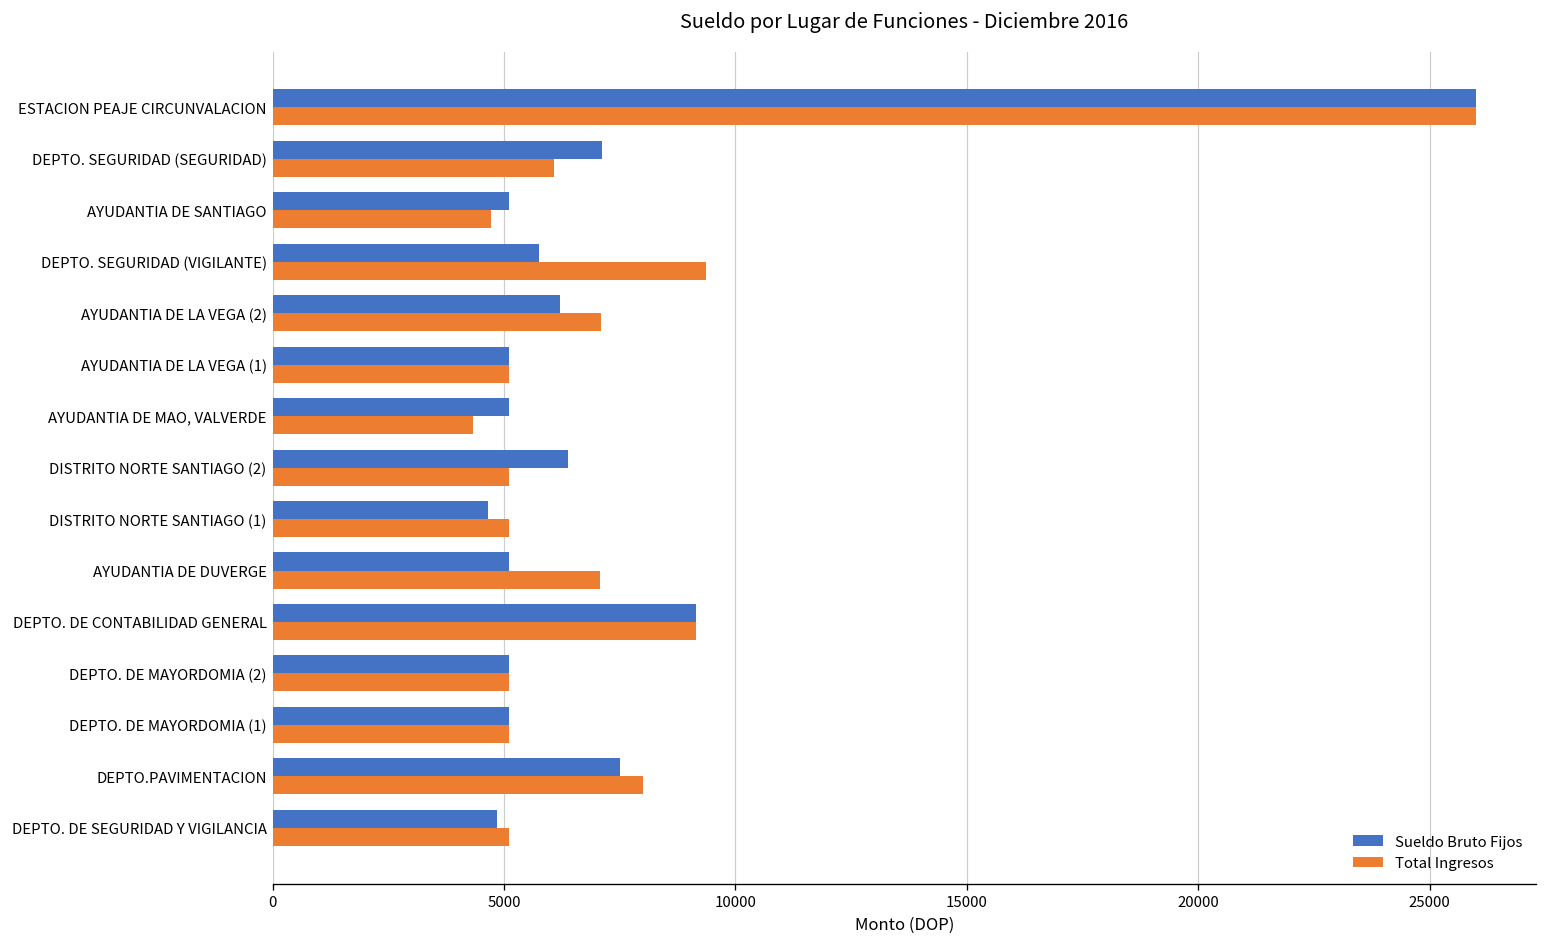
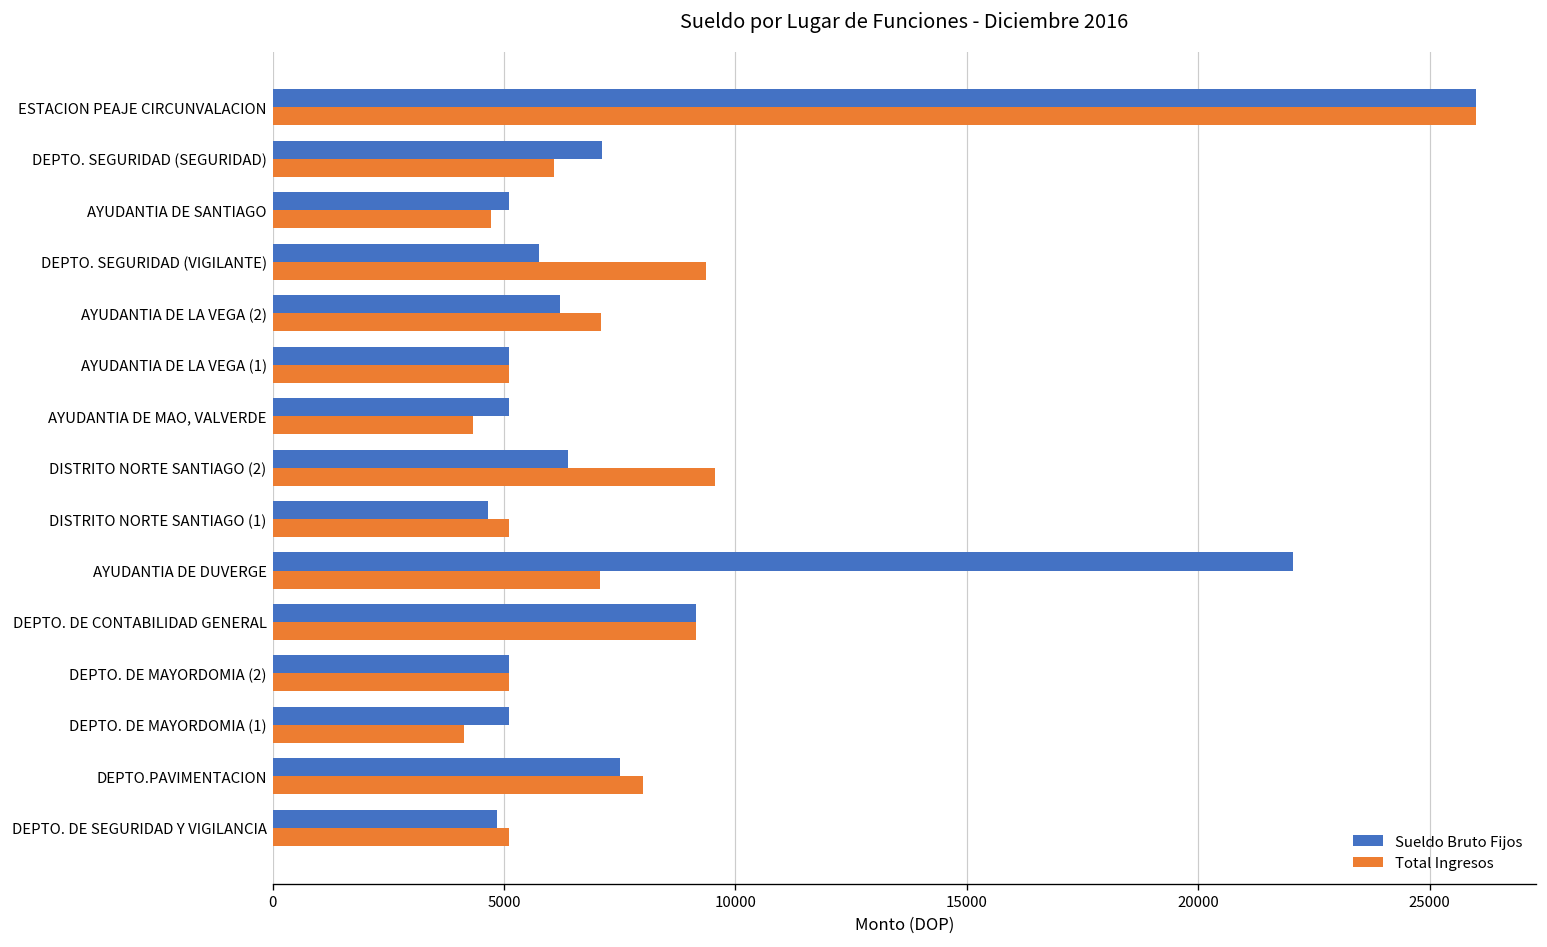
Total Ingresos, DISTRITO NORTE SANTIAGO (2): 5100 -> 9600
Sueldo Bruto Fijos, AYUDANTIA DE DUVERGE: 5100 -> 22000
Total Ingresos, DEPTO. DE MAYORDOMIA (1): 5100 -> 4100
